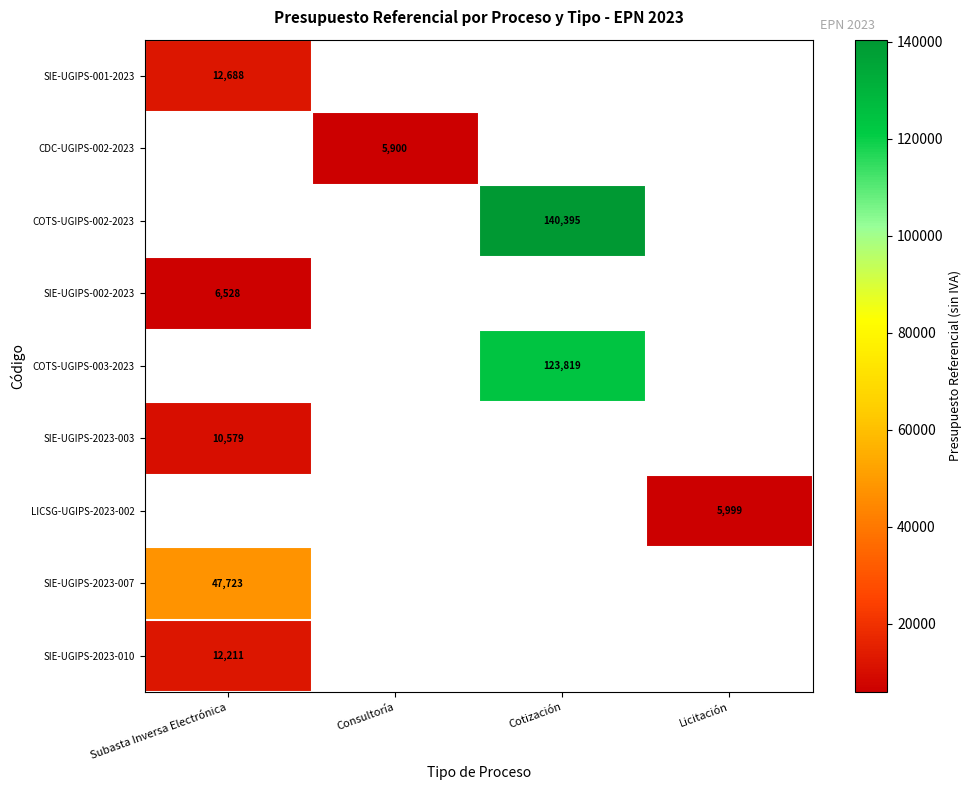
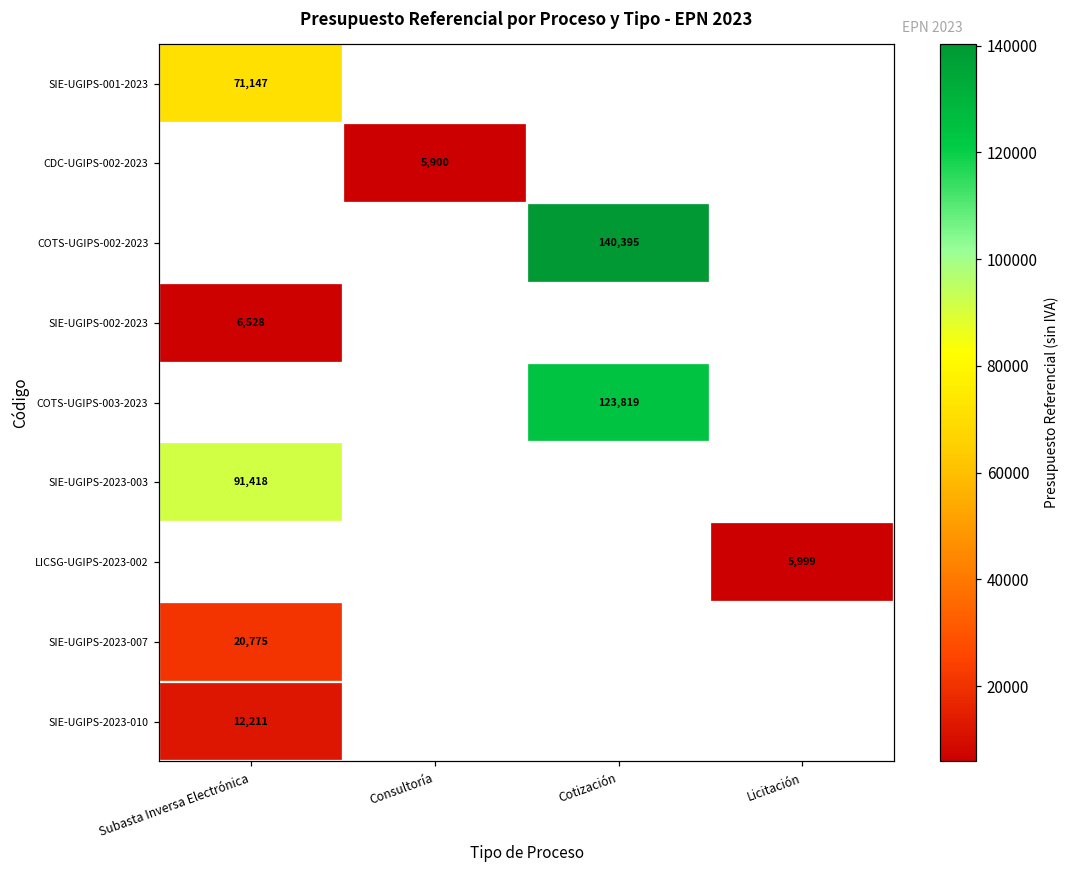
SIE-UGIPS-001-2023, Subasta Inversa Electrónica: 12,688 -> 71,147
SIE-UGIPS-2023-003, Subasta Inversa Electrónica: 10,579 -> 91,418
SIE-UGIPS-2023-007, Subasta Inversa Electrónica: 47,723 -> 20,775
